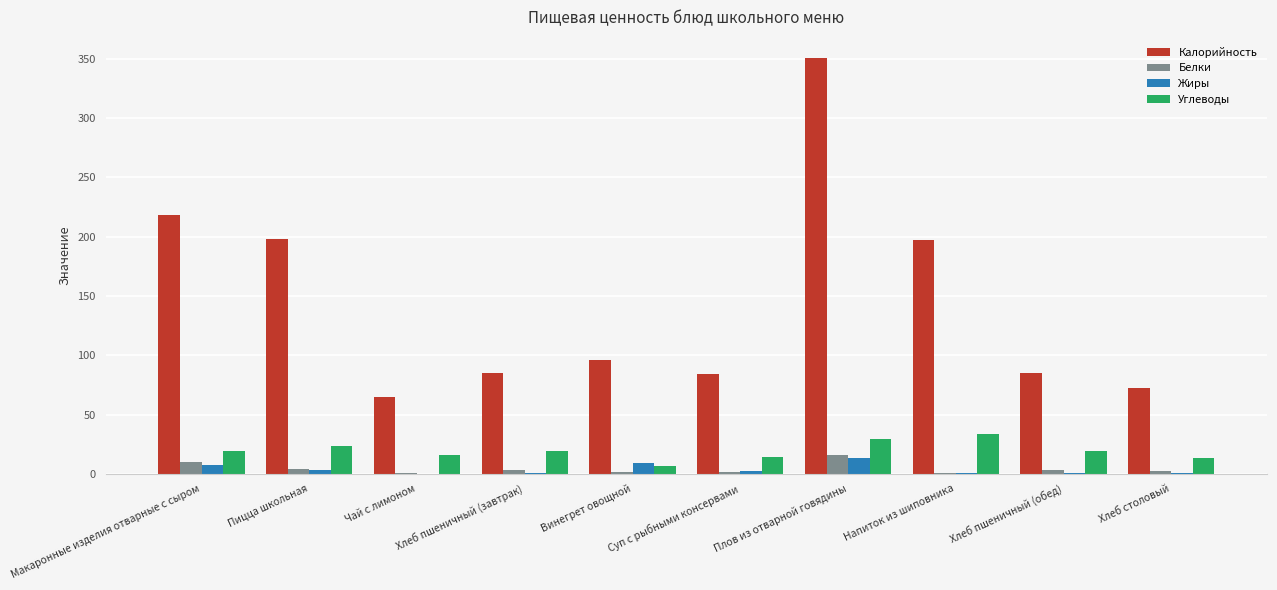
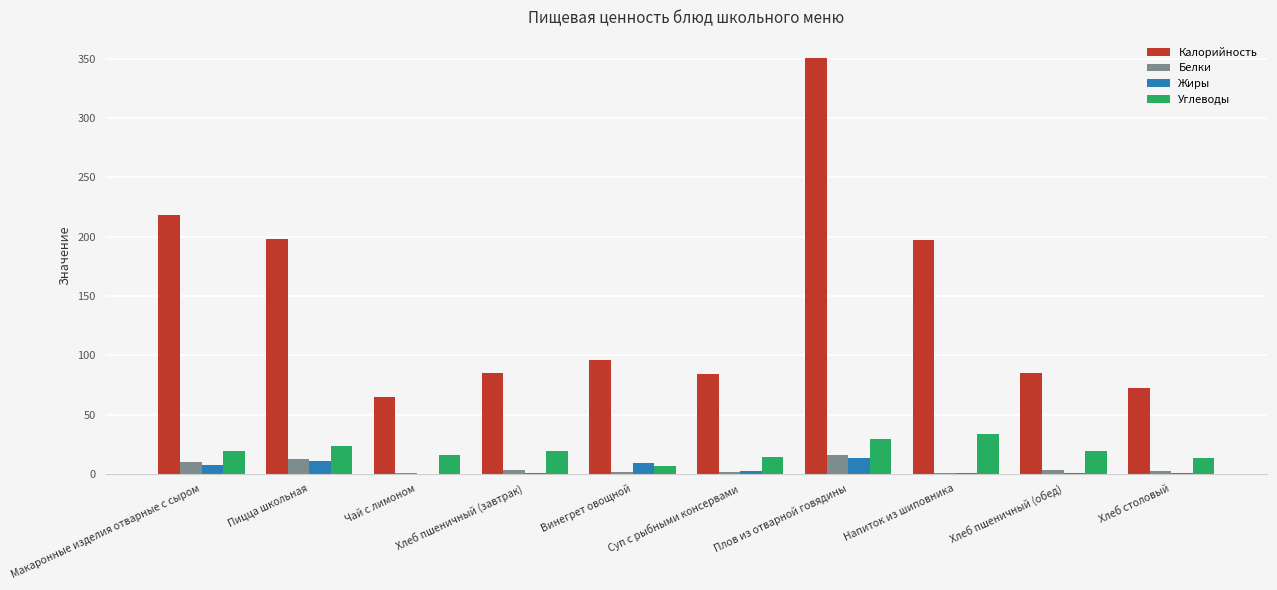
Белки, Пицца школьная: 4 -> 12
Жиры, Пицца школьная: 3 -> 11
